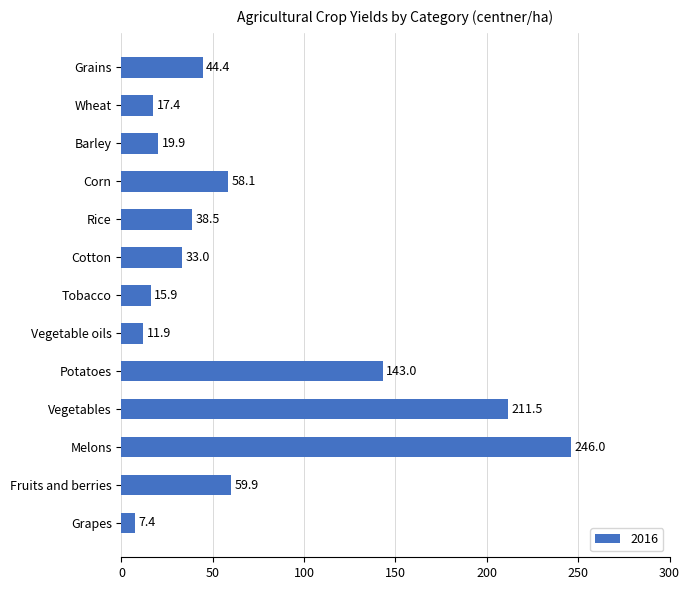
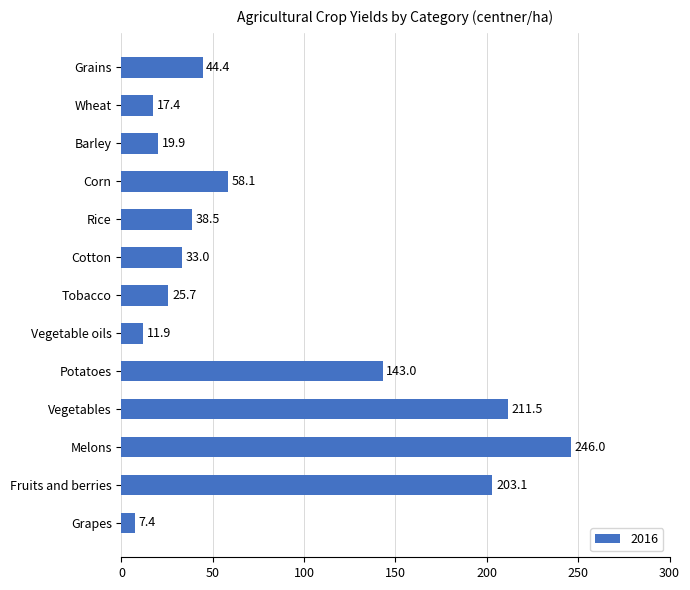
Tobacco: 15.9 -> 25.7
Fruits and berries: 59.9 -> 203.1
